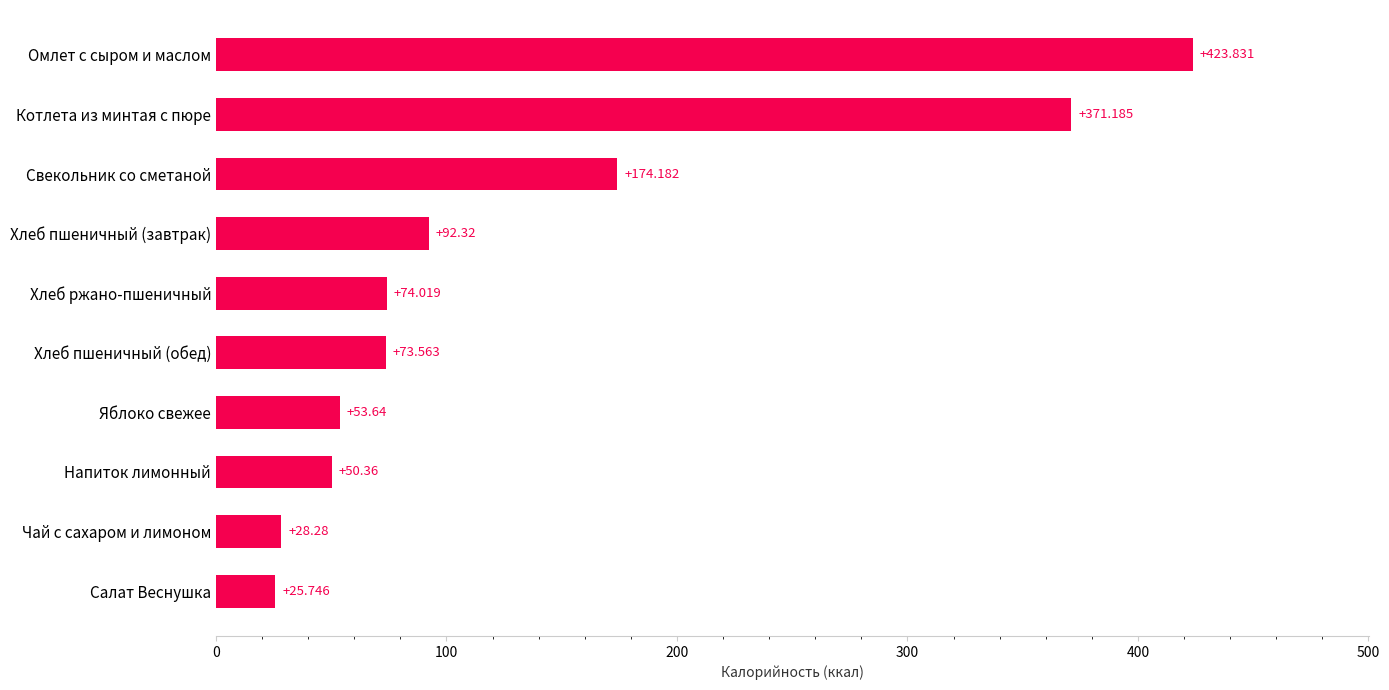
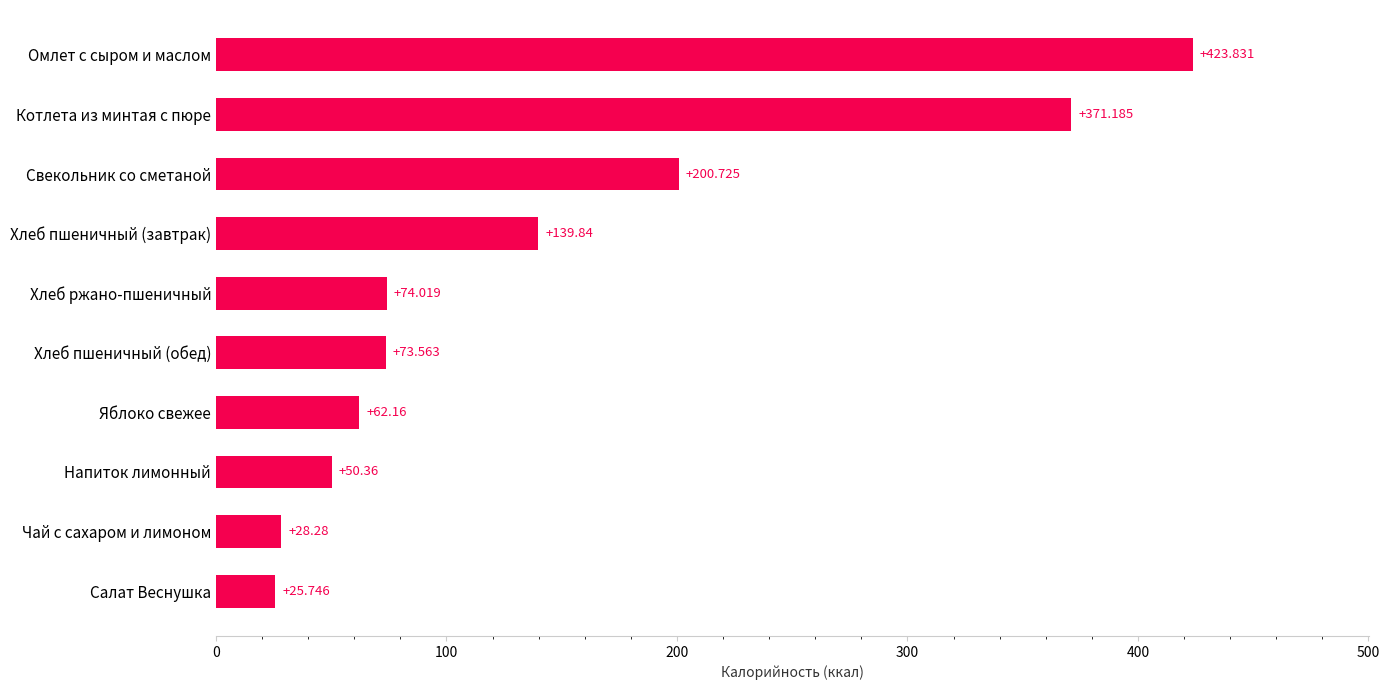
Свекольник со сметаной: +174.182 -> +200.725
Хлеб пшеничный (завтрак): +92.32 -> +139.84
Яблоко свежее: +53.64 -> +62.16
